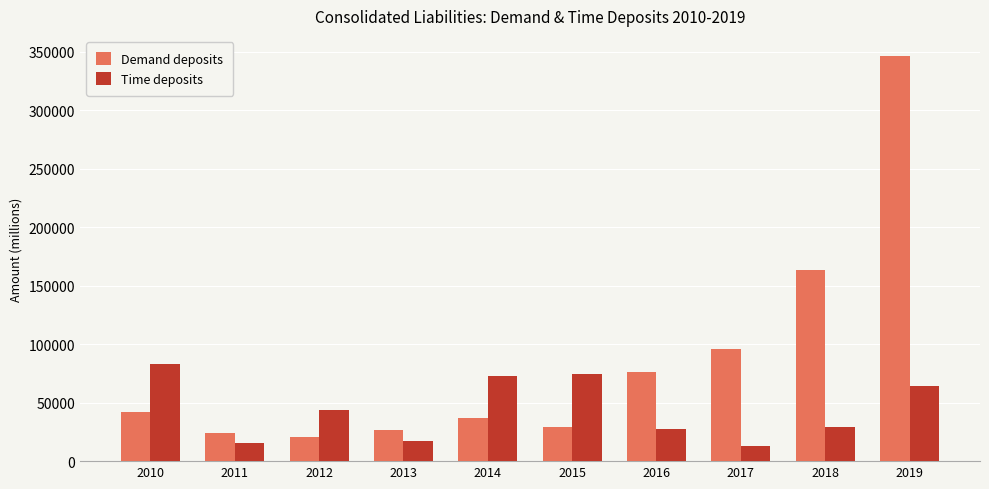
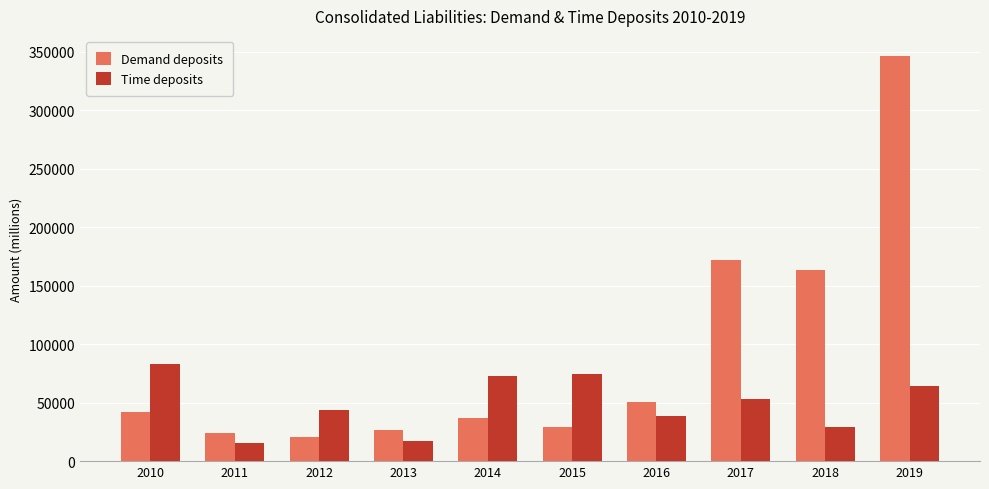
Demand deposits, 2016: 77000 -> 50000
Time deposits, 2016: 28000 -> 39000
Demand deposits, 2017: 96000 -> 172000
Time deposits, 2017: 13000 -> 53000
